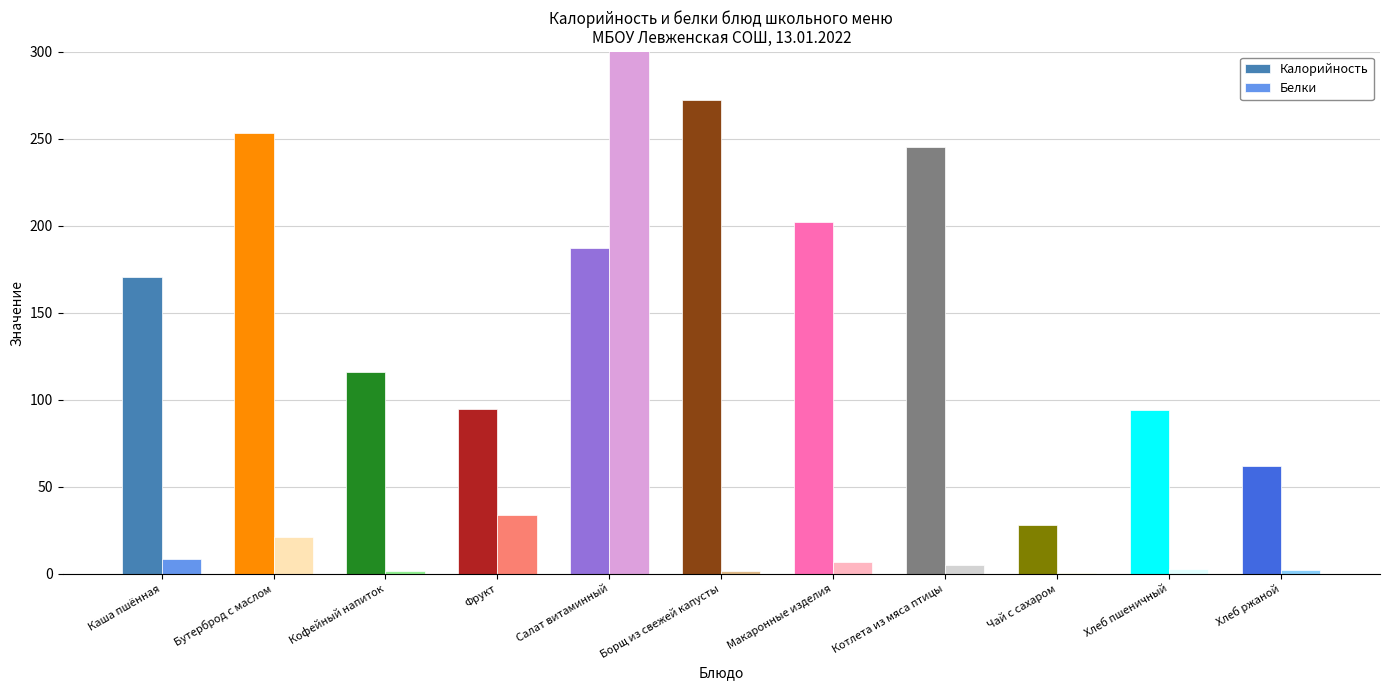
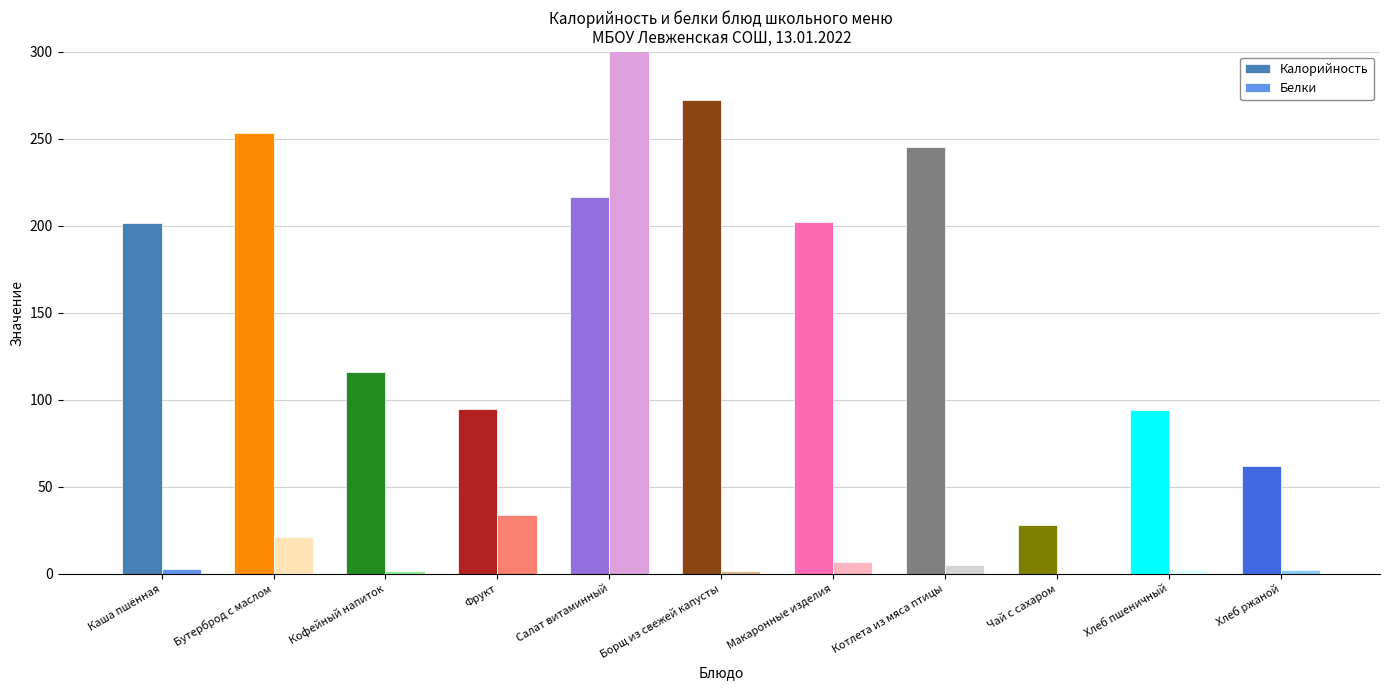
Калорийность, Каша пшённая: 171 -> 201
Белки, Каша пшённая: 8 -> 3
Калорийность, Салат витаминный: 187 -> 217
